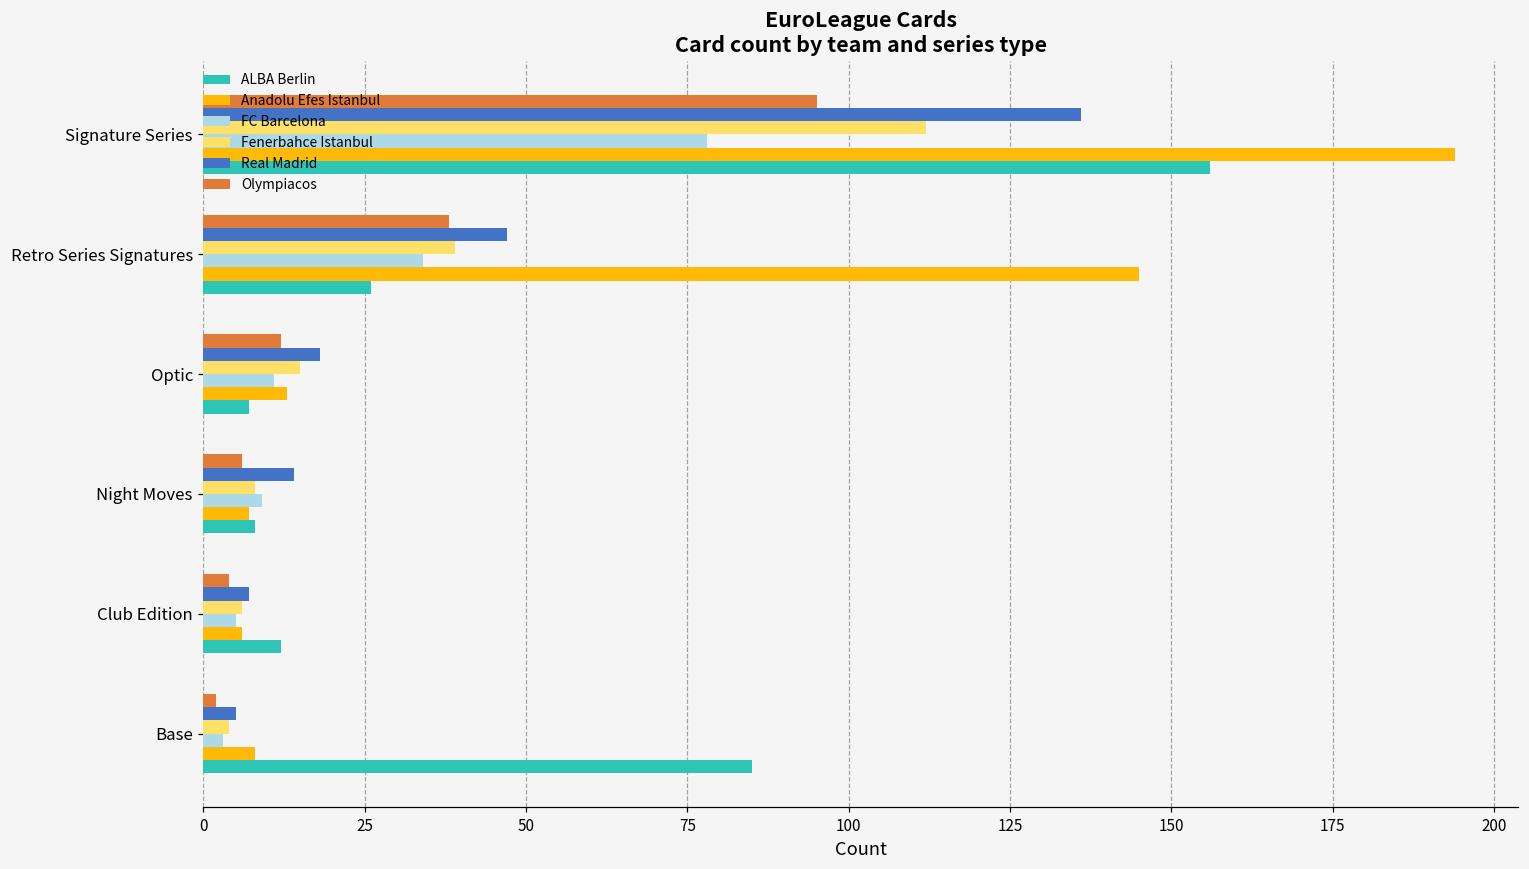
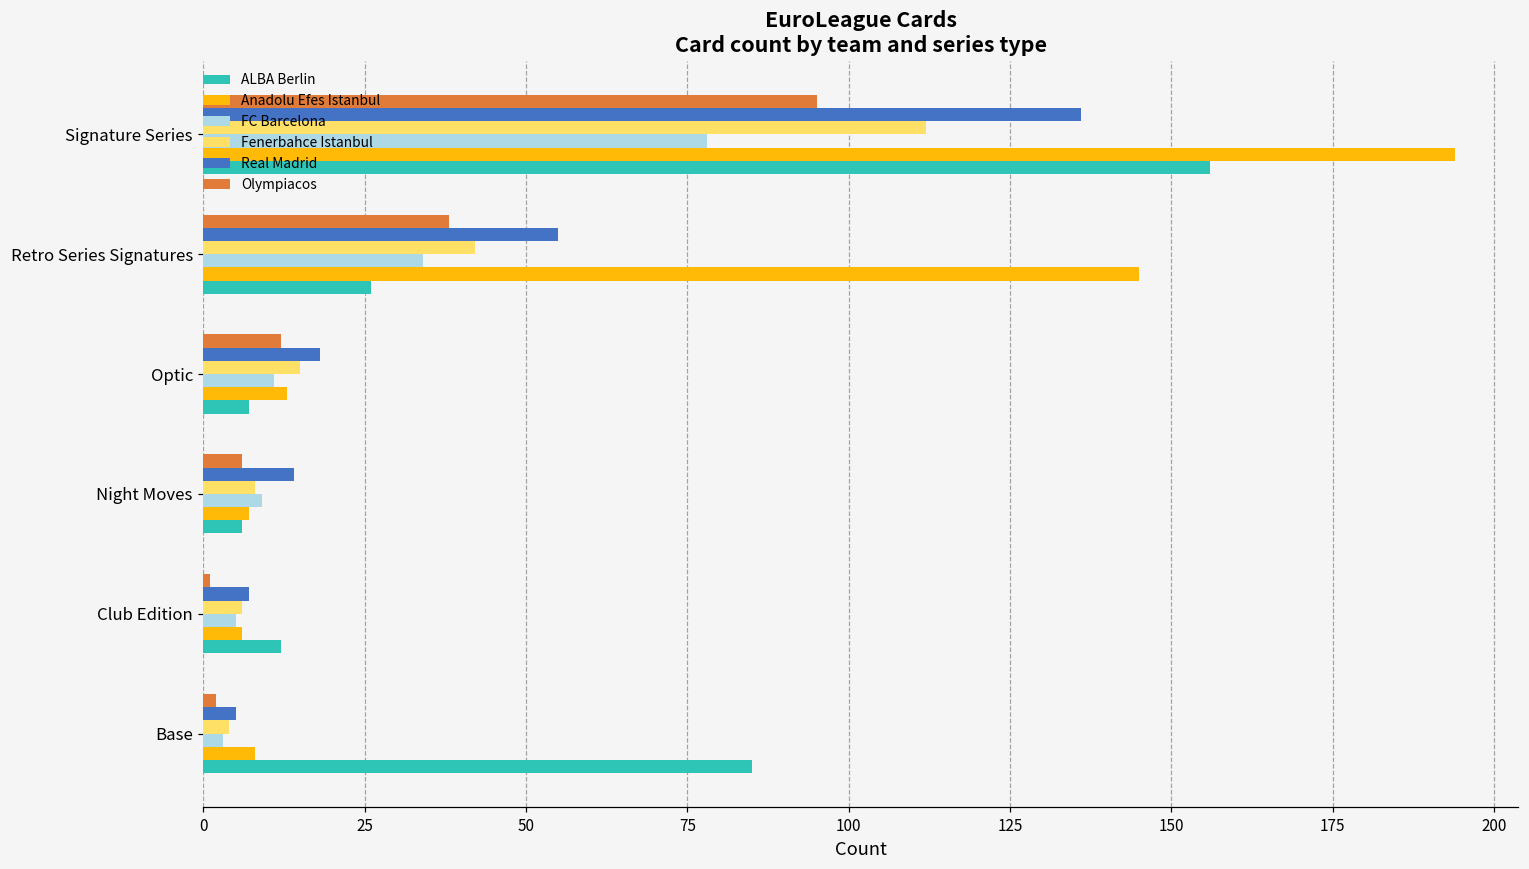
Real Madrid, Retro Series Signatures: 47 -> 55
Fenerbahce Istanbul, Retro Series Signatures: 39 -> 42
ALBA Berlin, Night Moves: 8 -> 6
Olympiacos, Club Edition: 4 -> 1
